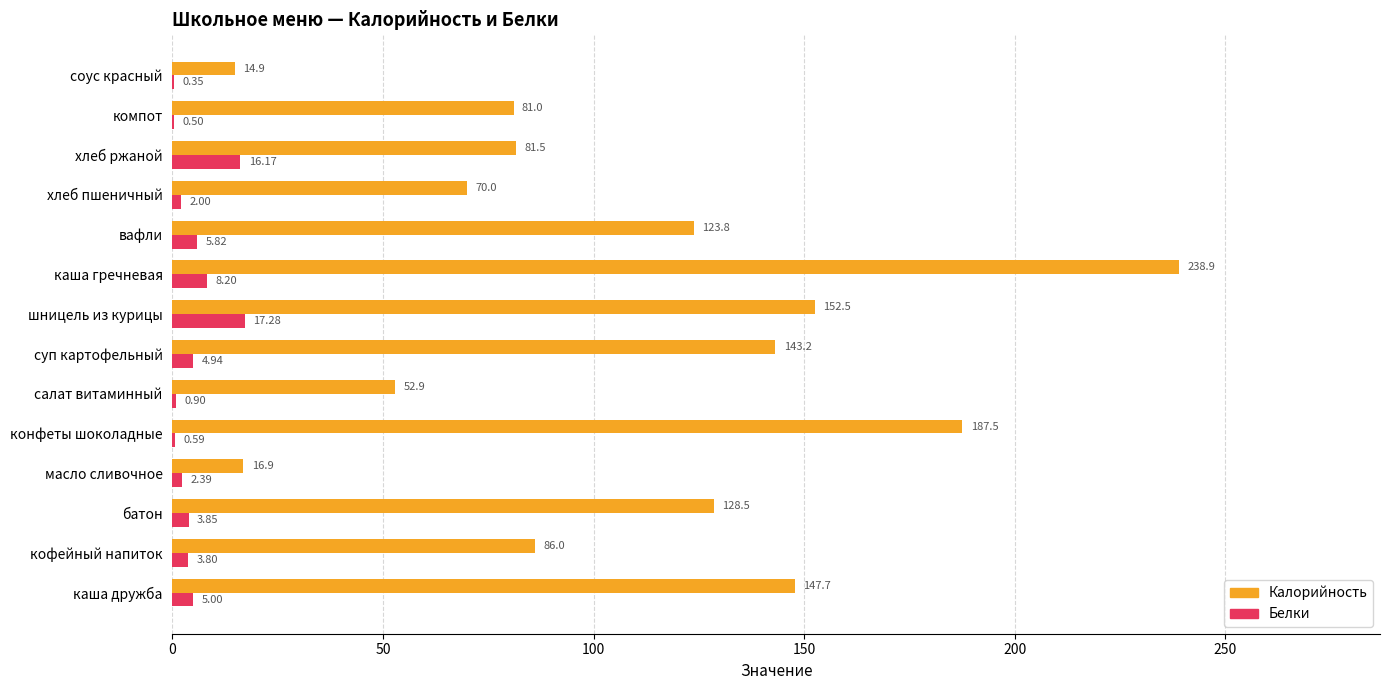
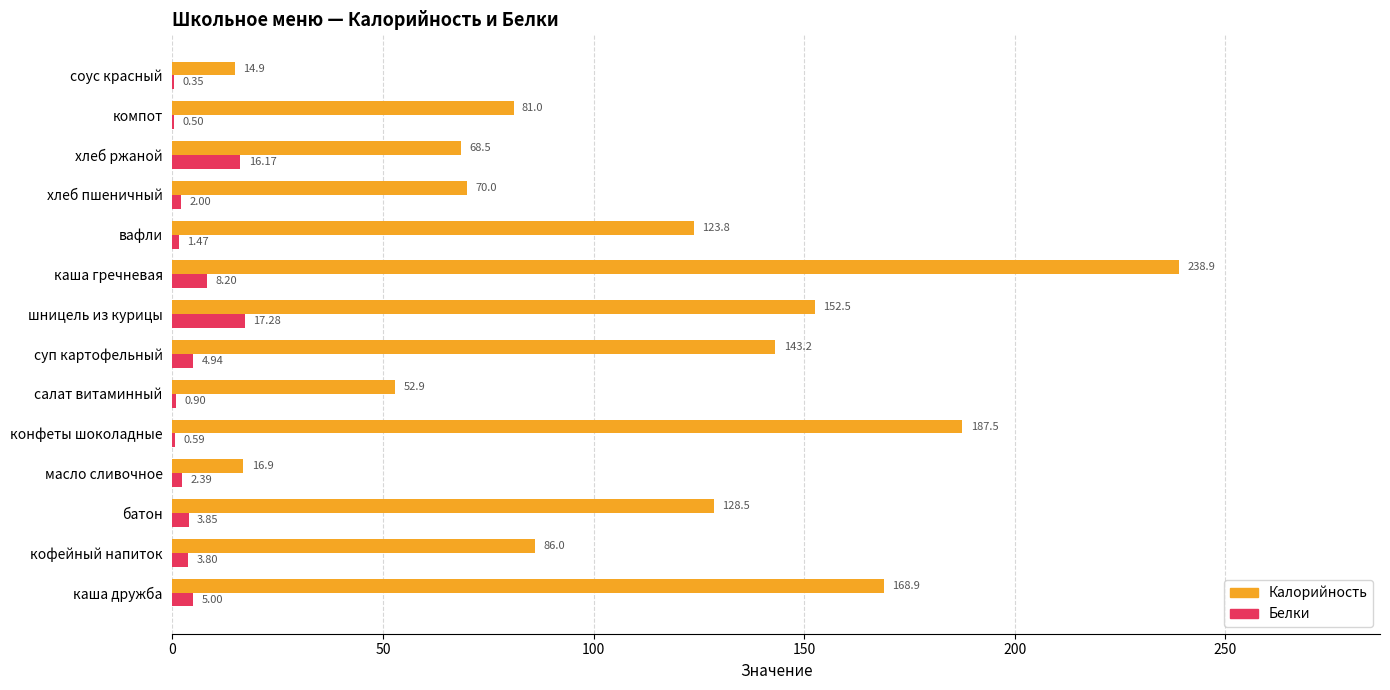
Калорийность, хлеб ржаной: 81.5 -> 68.5
Белки, вафли: 5.82 -> 1.47
Калорийность, каша дружба: 147.7 -> 168.9
